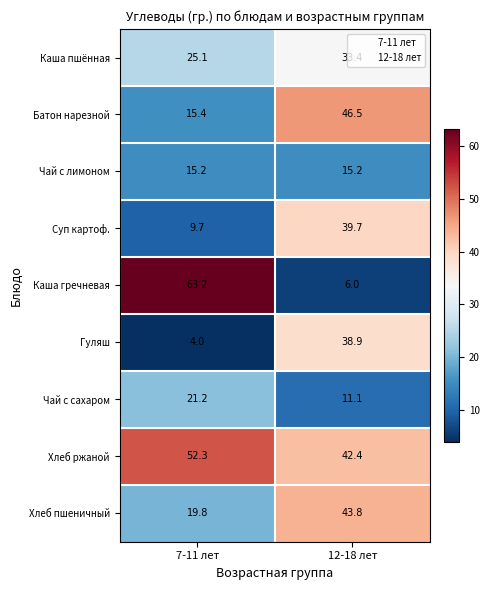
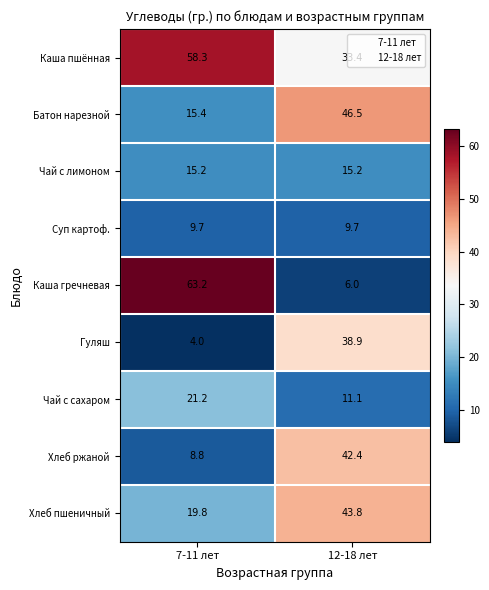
Каша пшённая, 7-11 лет: 25.1 -> 58.3
Суп картоф., 12-18 лет: 39.7 -> 9.7
Хлеб ржаной, 7-11 лет: 52.3 -> 8.8
